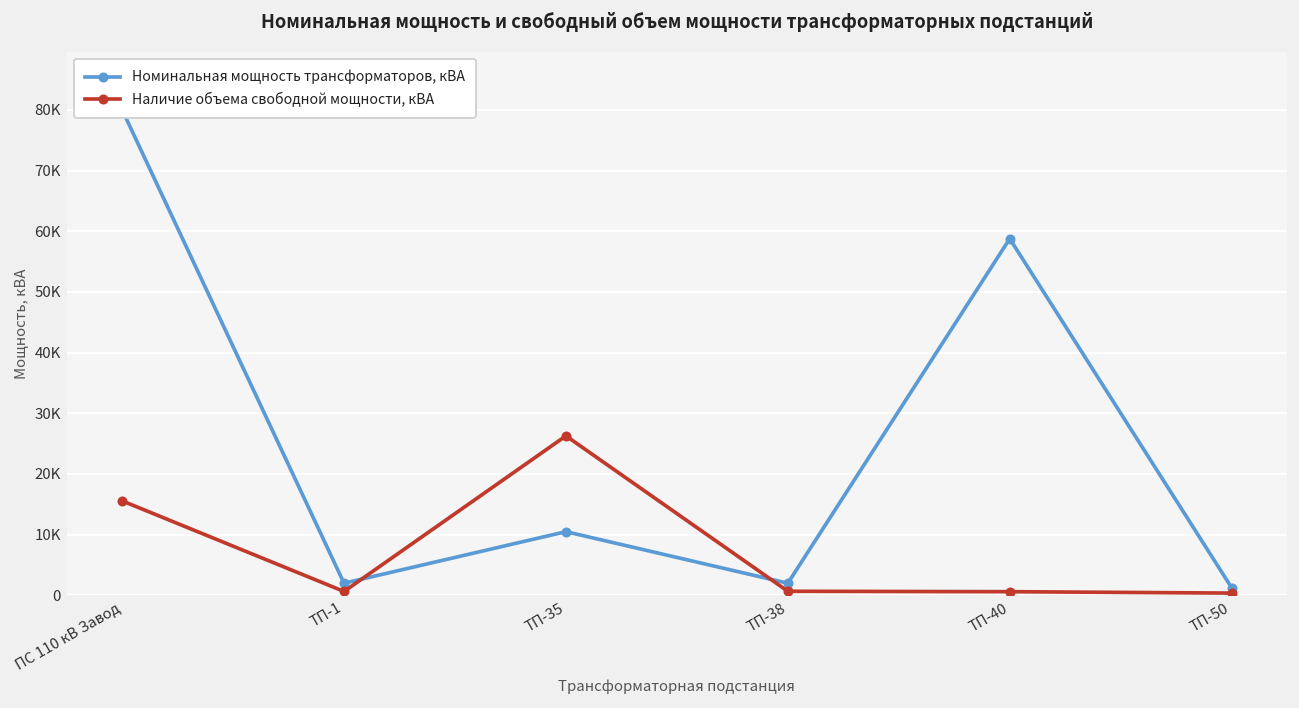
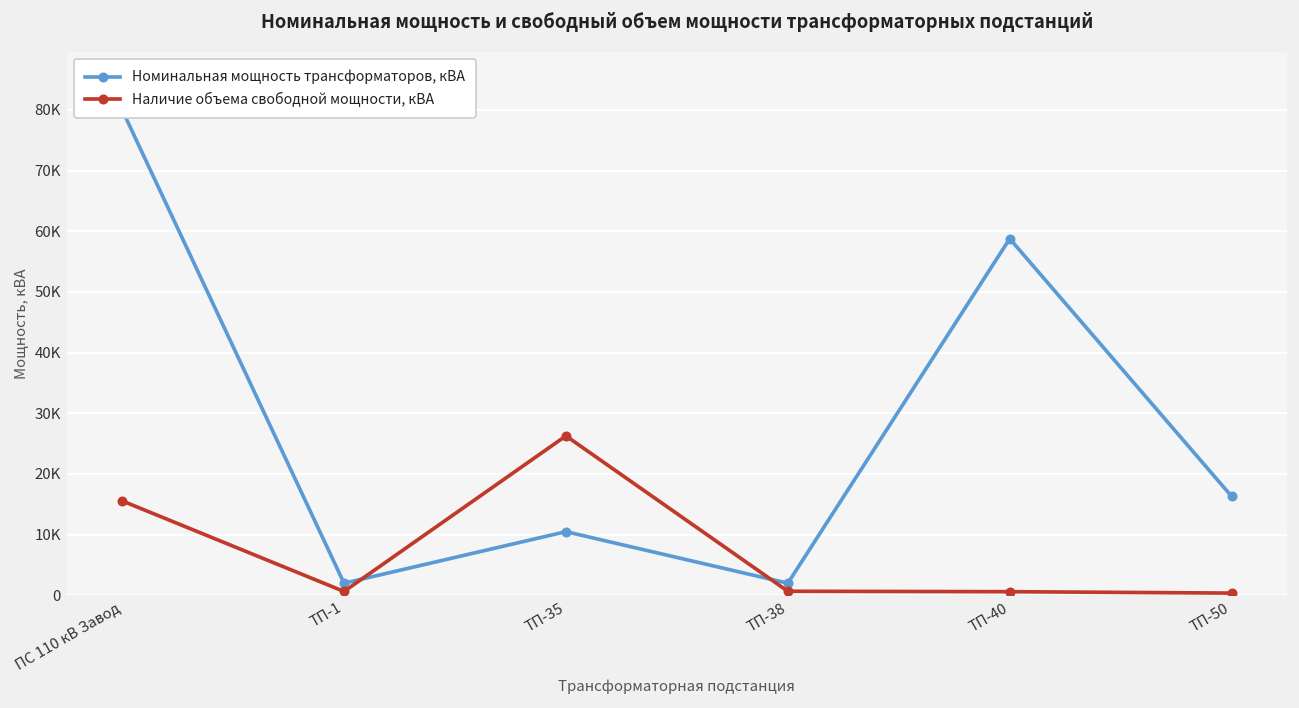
Номинальная мощность трансформаторов, кВА, ТП-50: 1000 -> 16000
